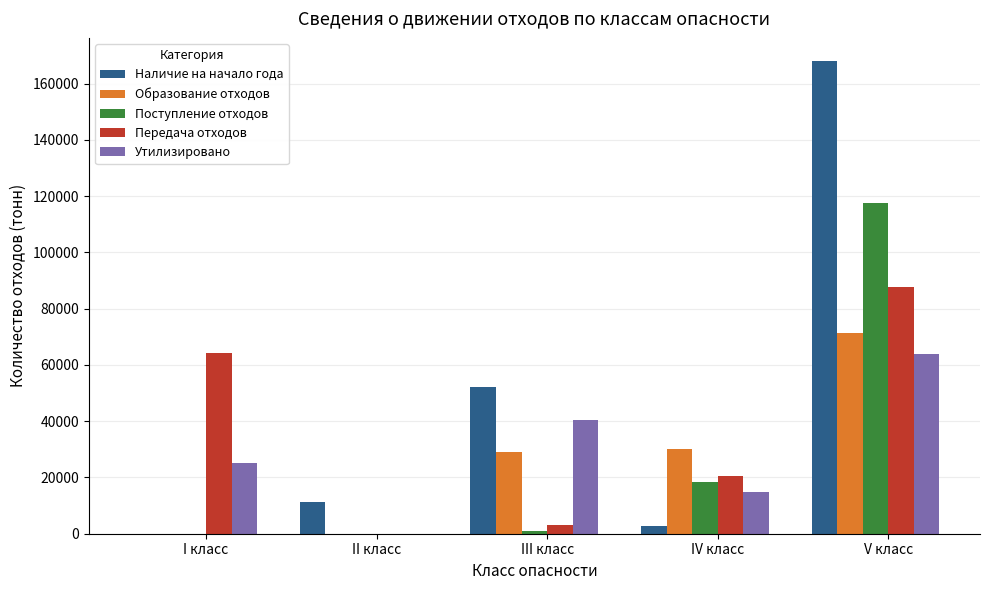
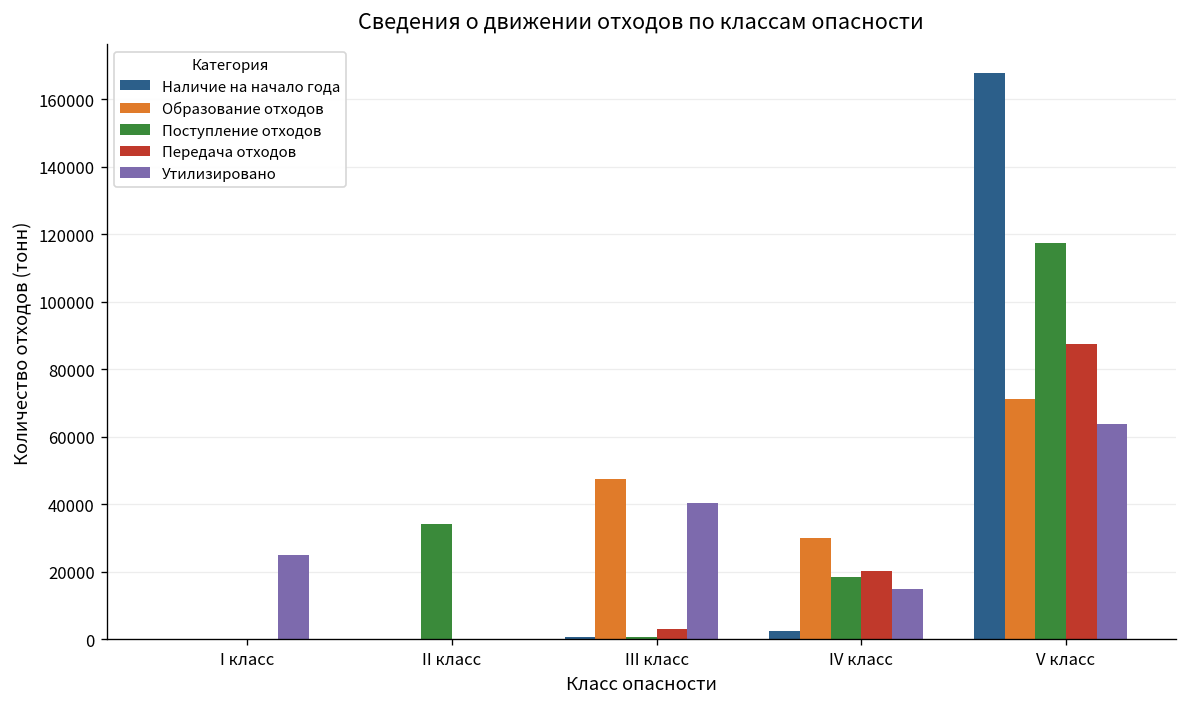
Передача отходов, I класс: 64000 -> 0
Наличие на начало года, II класс: 11000 -> 0
Поступление отходов, II класс: 0 -> 34000
Наличие на начало года, III класс: 52000 -> 1000
Образование отходов, III класс: 29000 -> 48000
